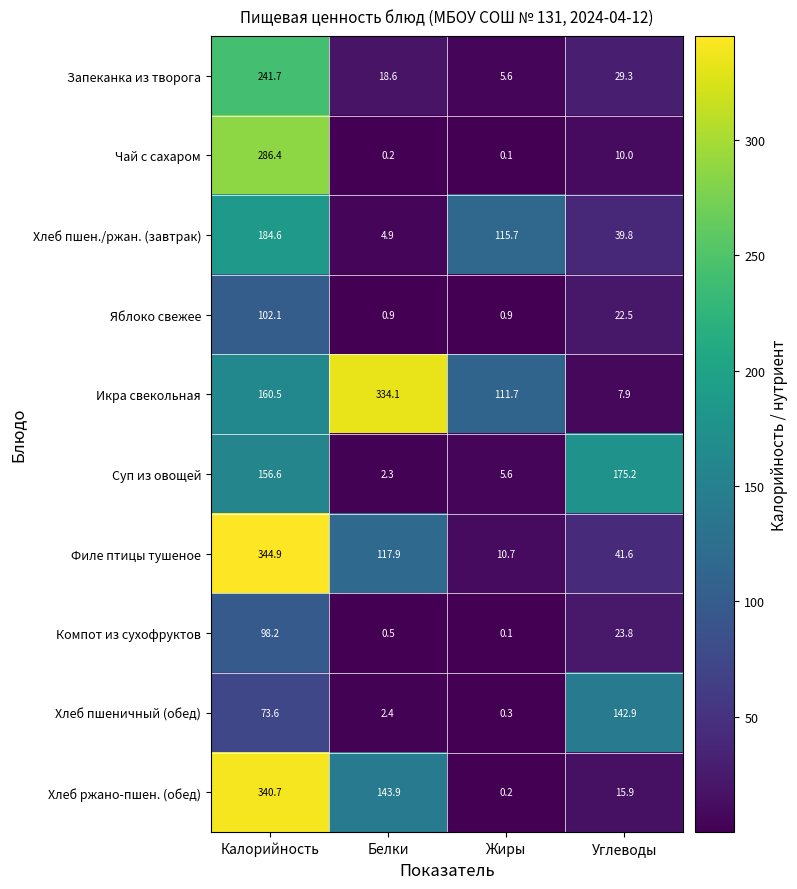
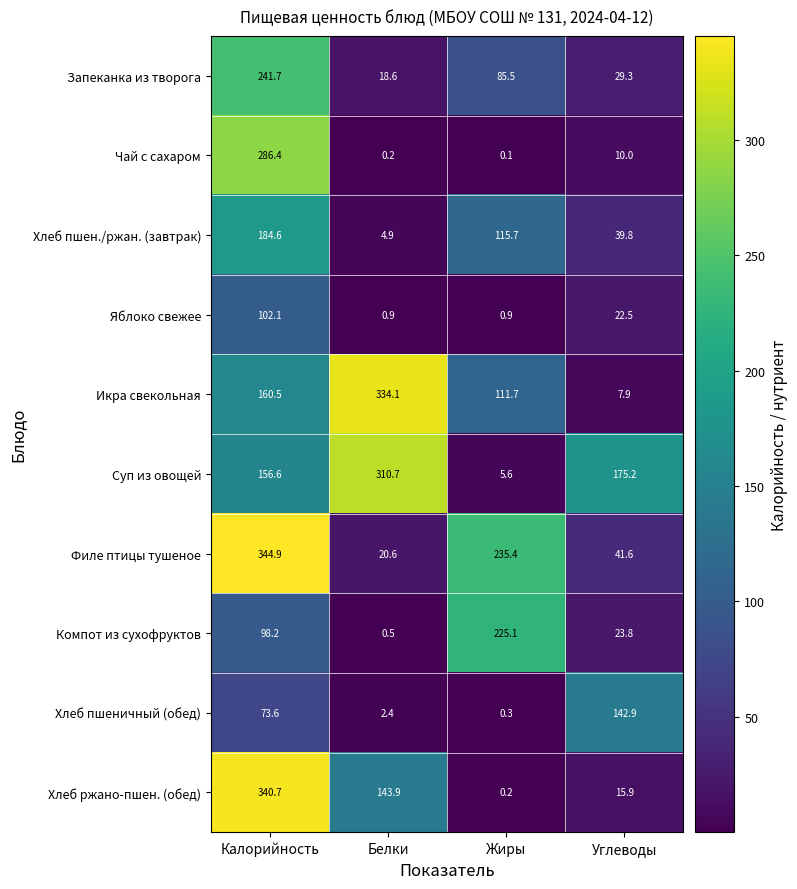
Запеканка из творога, Жиры: 5.6 -> 85.5
Суп из овощей, Белки: 2.3 -> 310.7
Филе птицы тушеное, Белки: 117.9 -> 20.6
Филе птицы тушеное, Жиры: 10.7 -> 235.4
Компот из сухофруктов, Жиры: 0.1 -> 225.1
